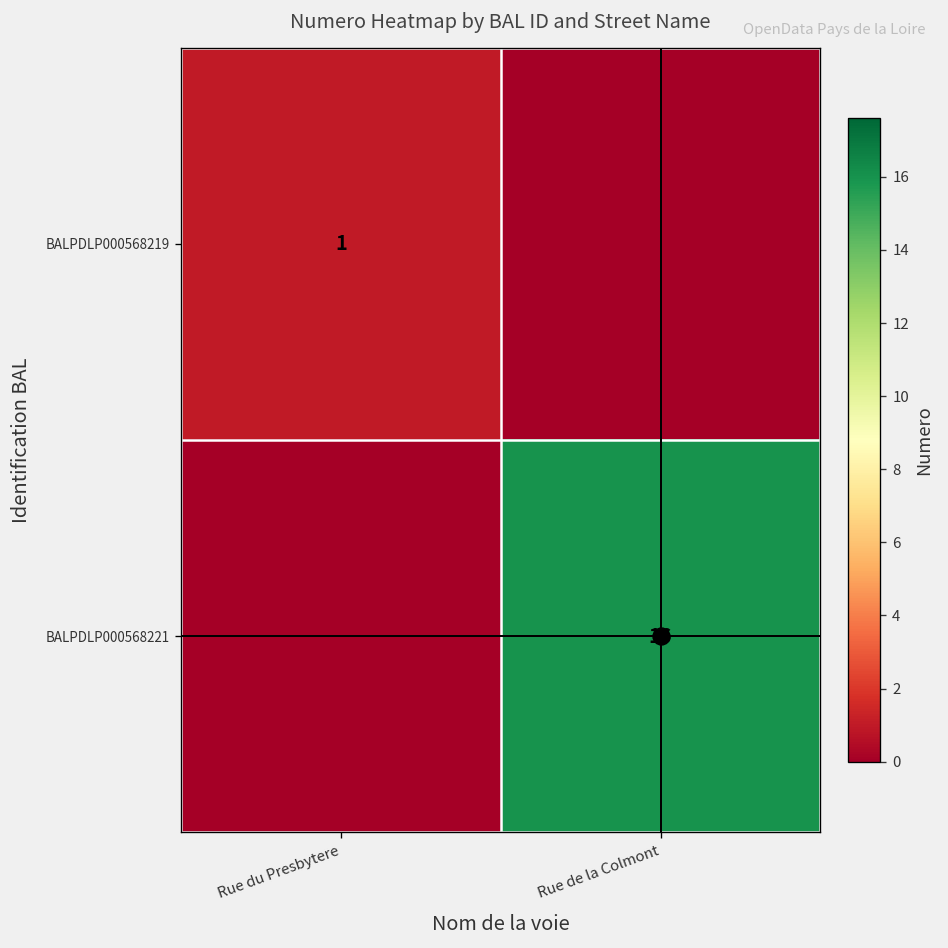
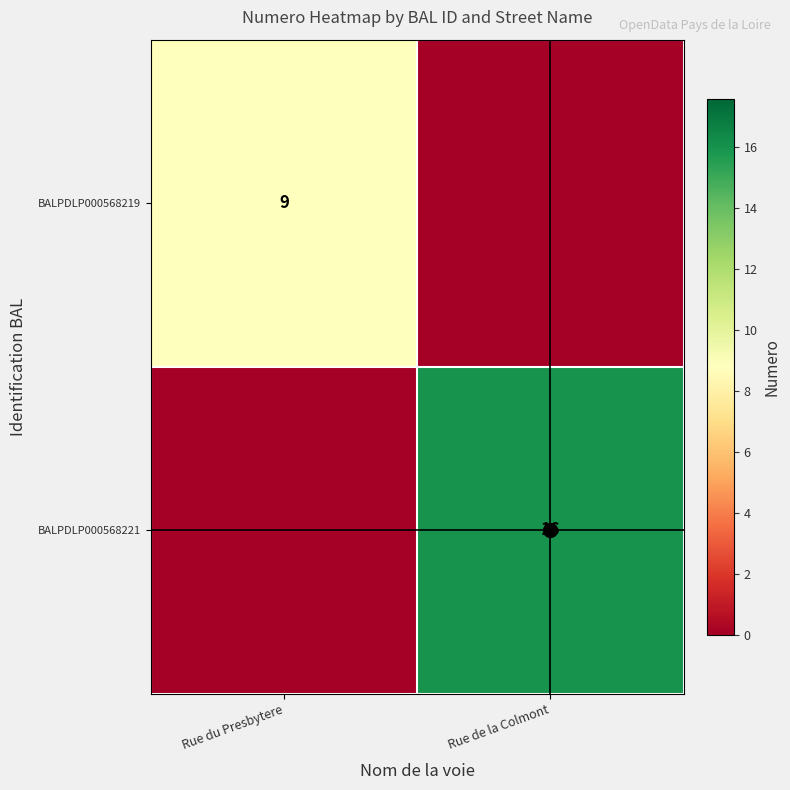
BALPDLP000568219, Rue du Presbytere: 1 -> 9
